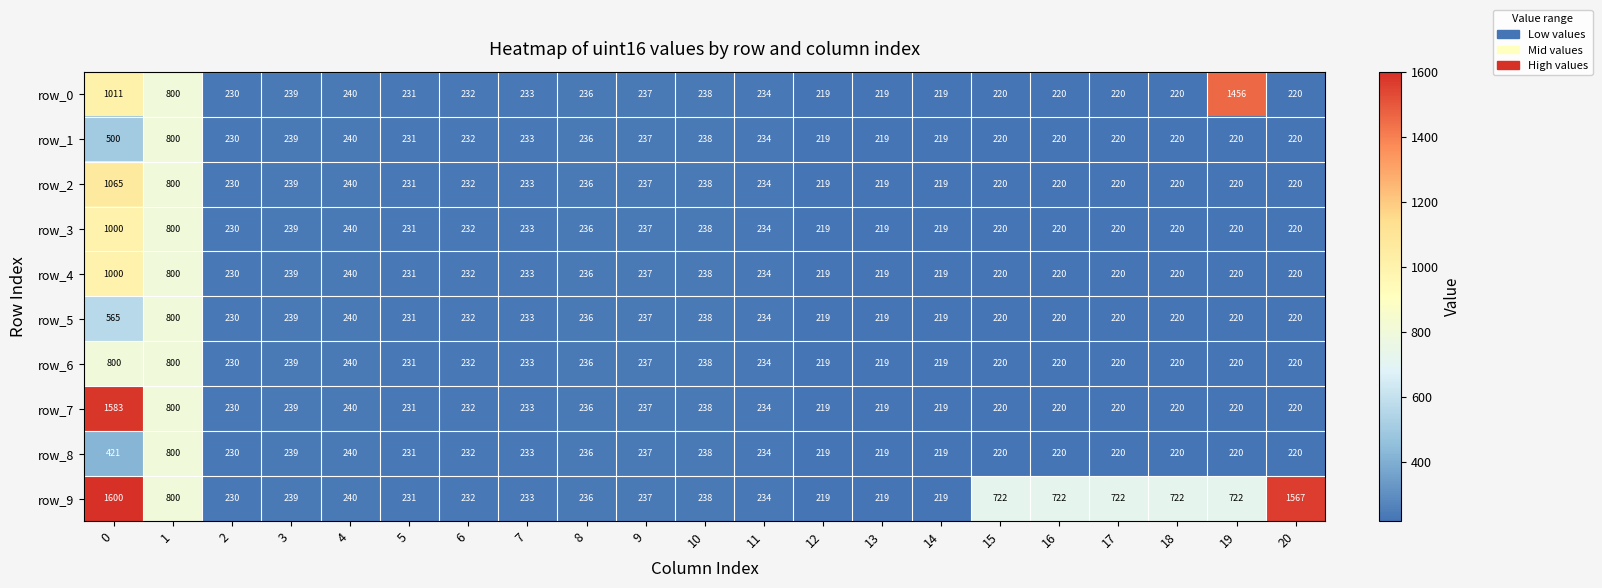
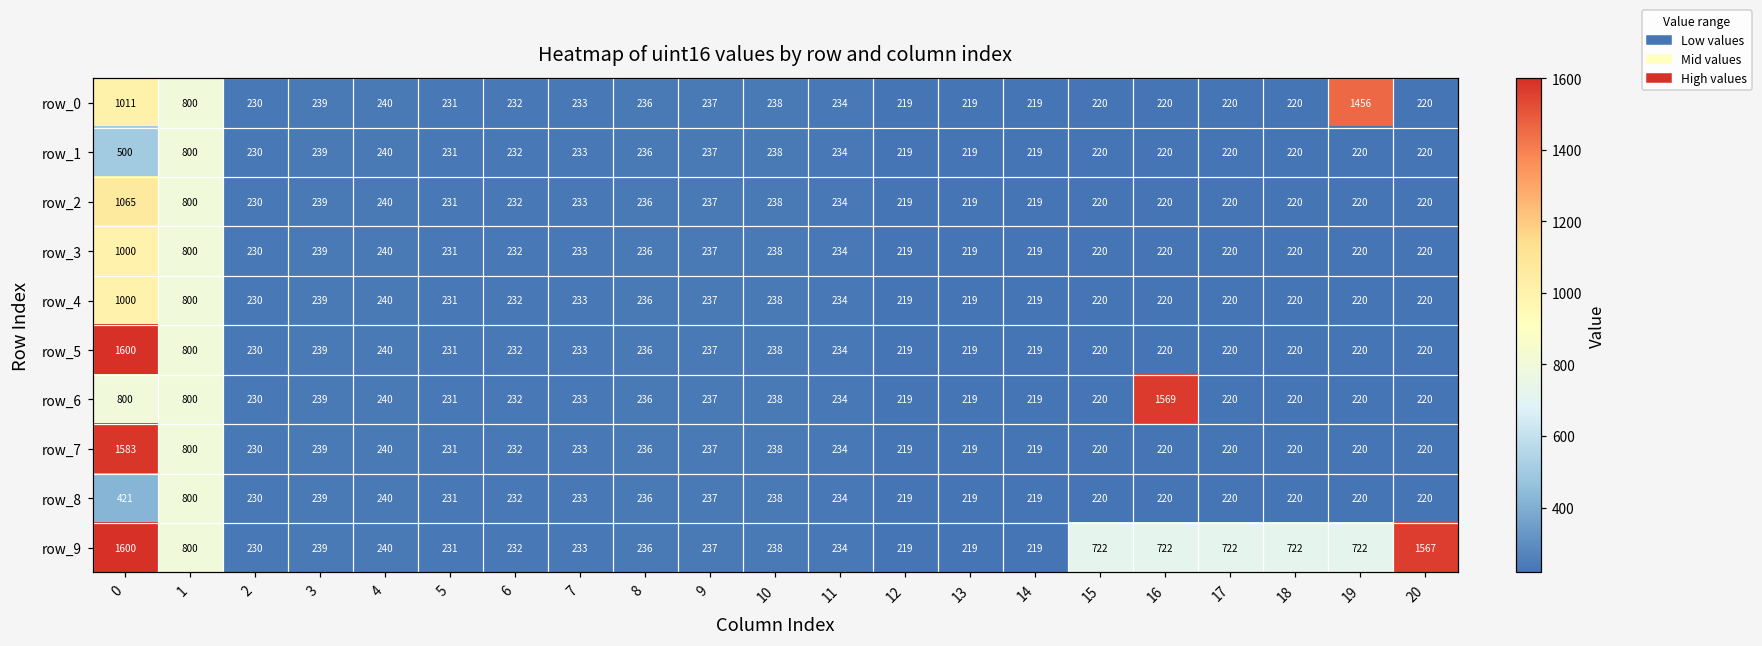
row_5, 0: 565 -> 1600
row_6, 16: 220 -> 1569
